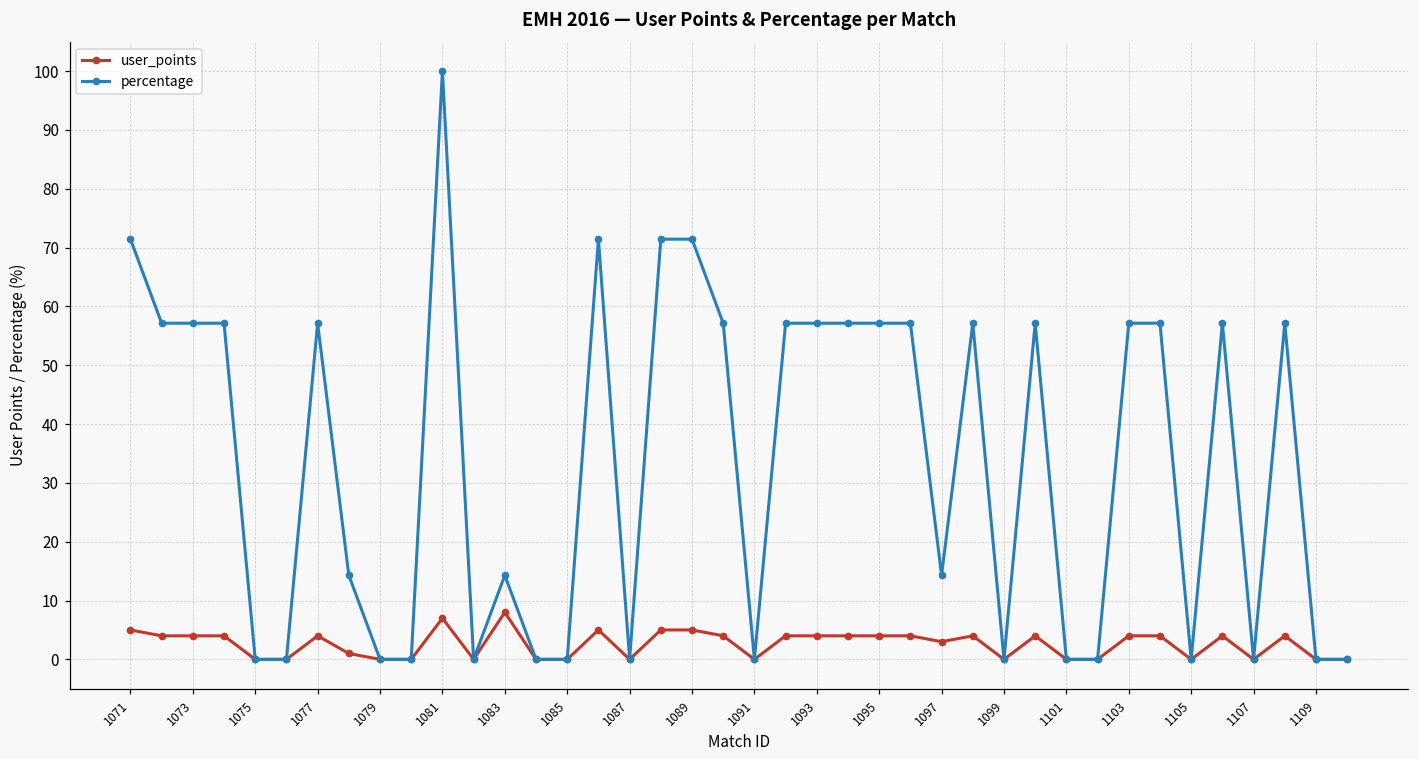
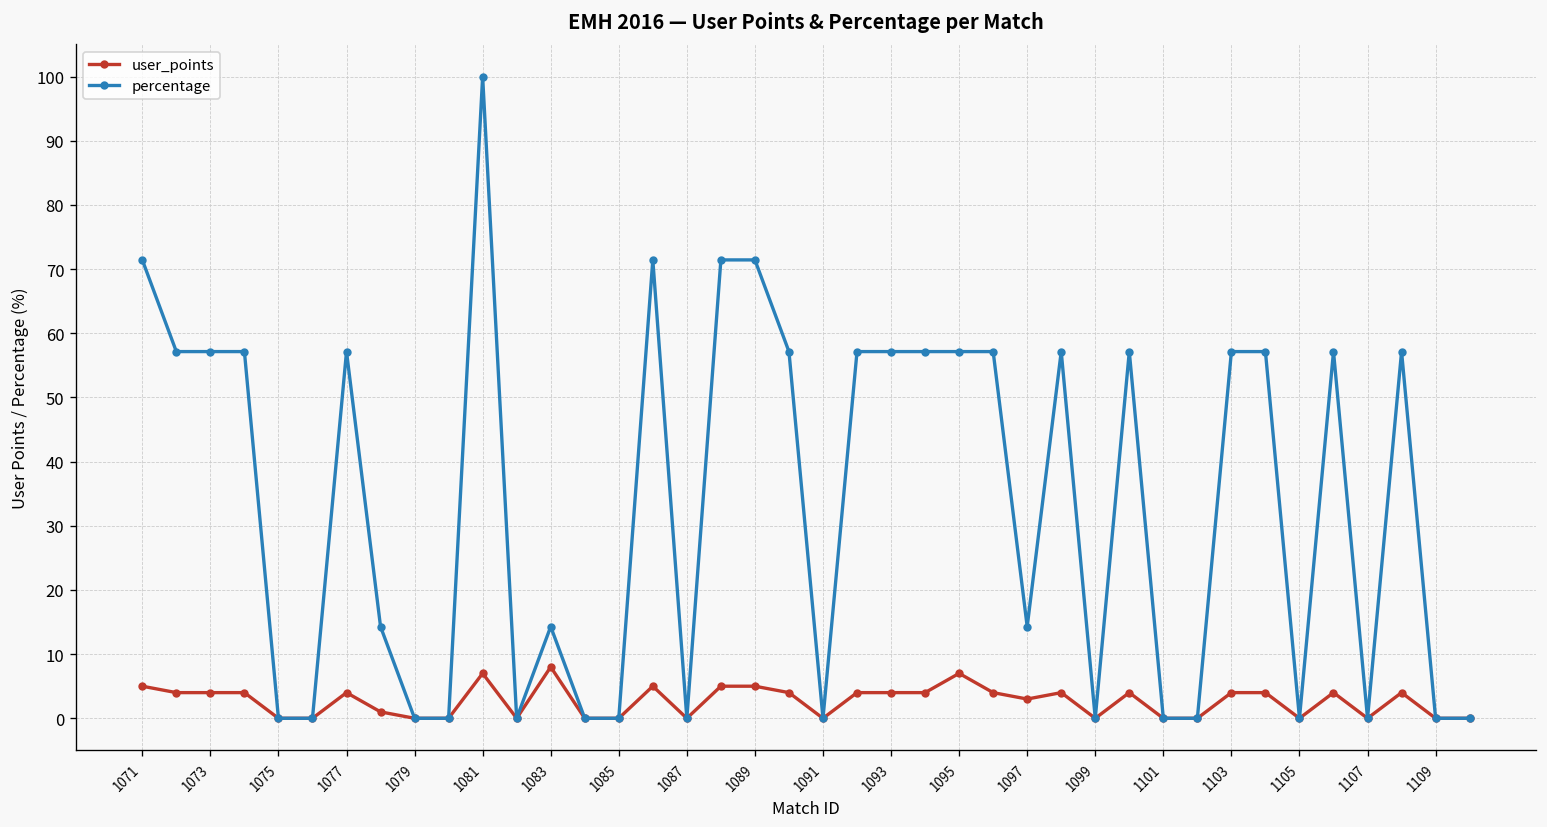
user_points, 1095: 4 -> 7
